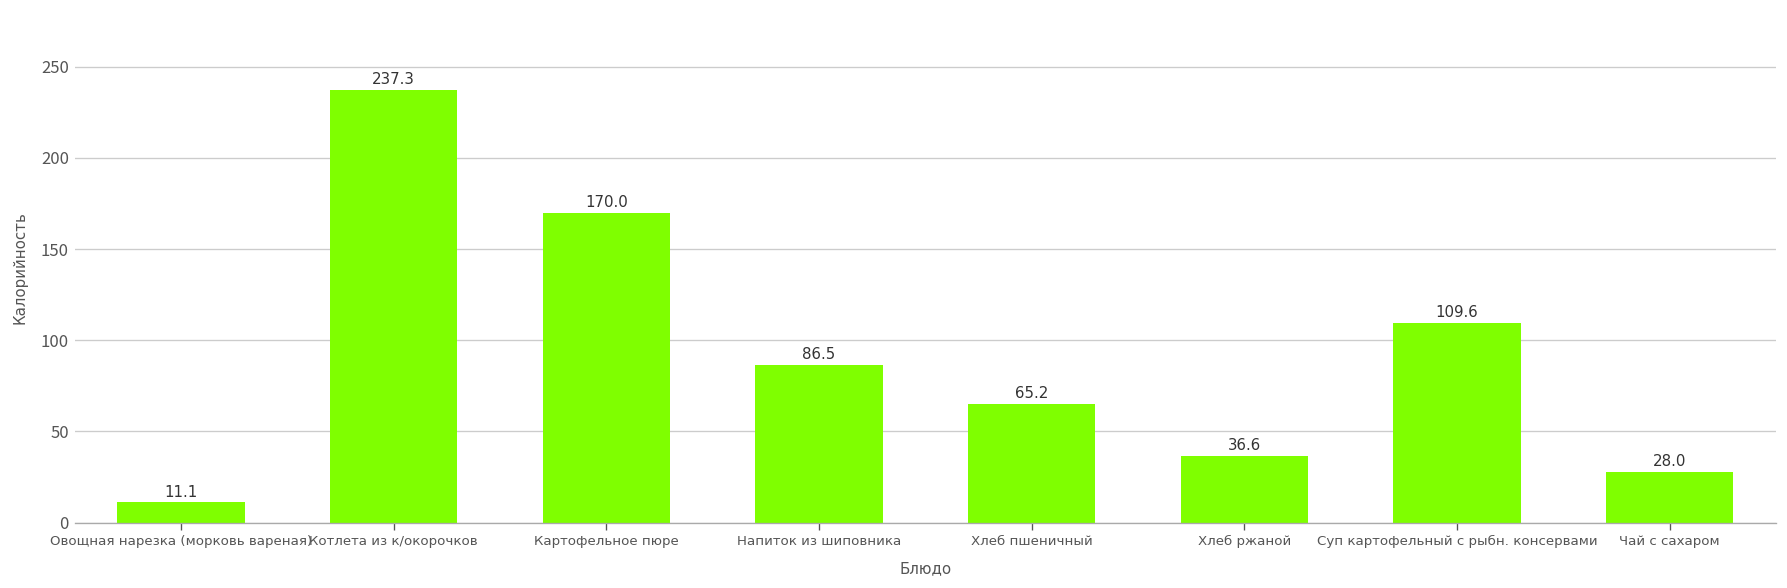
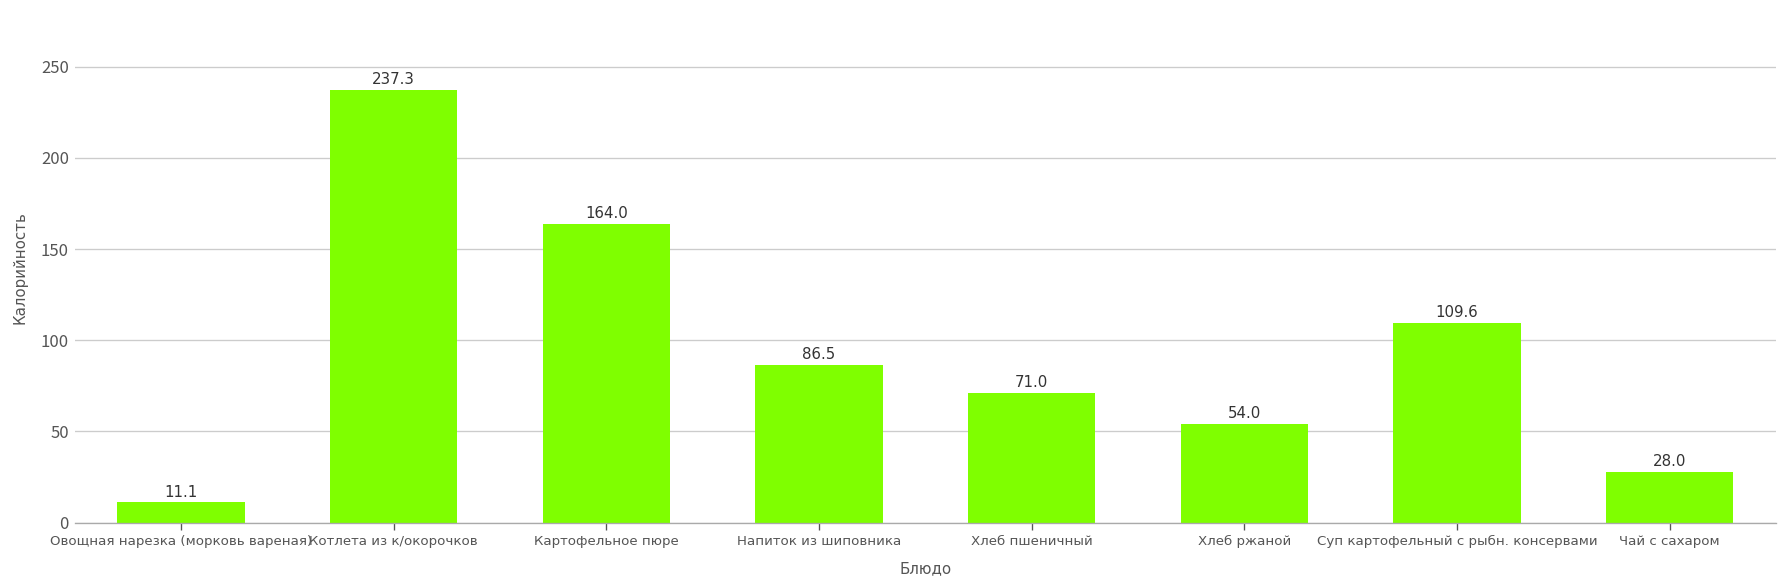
Картофельное пюре: 170.0 -> 164.0
Хлеб пшеничный: 65.2 -> 71.0
Хлеб ржаной: 36.6 -> 54.0
